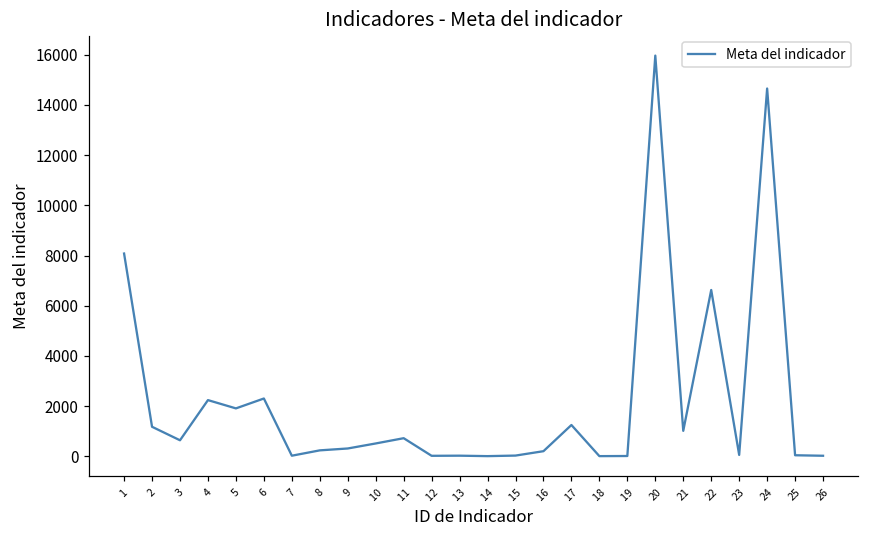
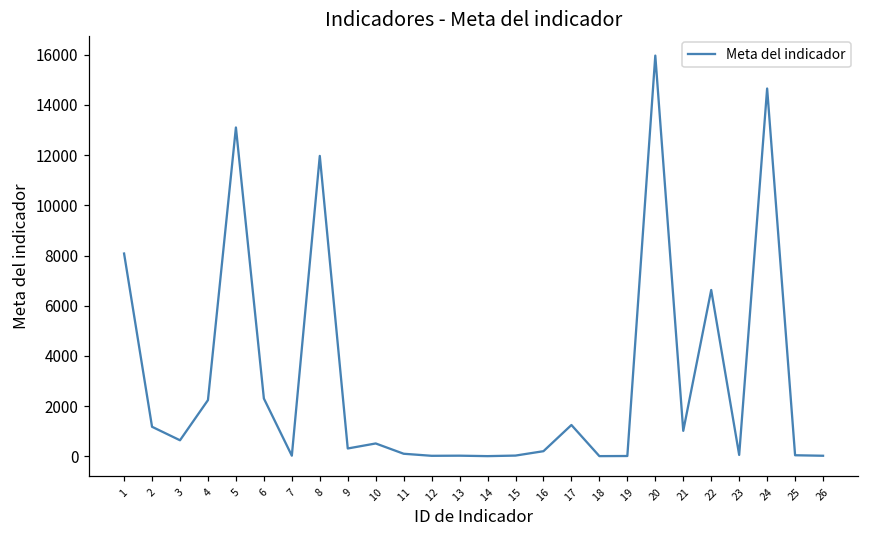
5: 1900 -> 13100
8: 200 -> 12000
11: 700 -> 100
